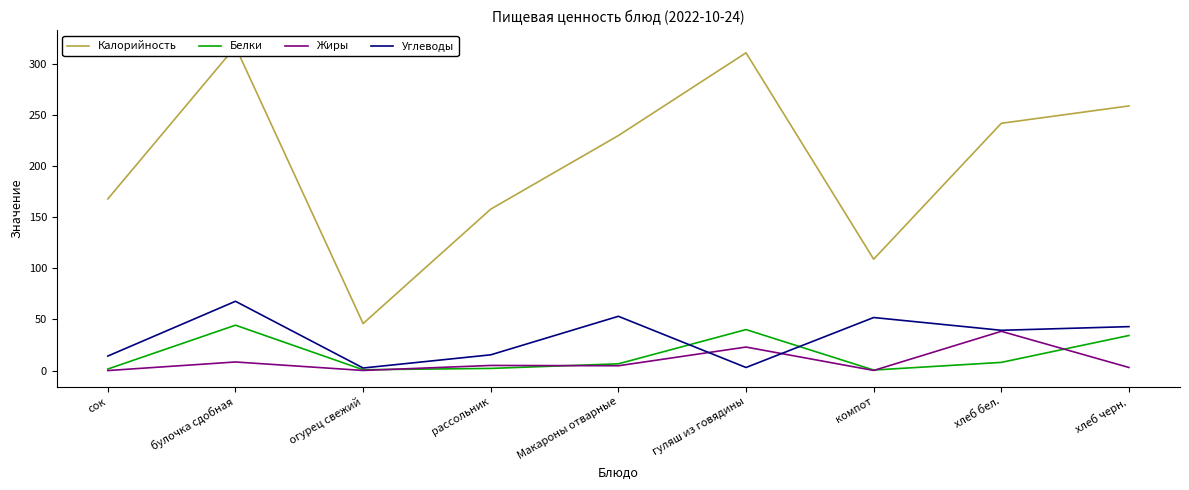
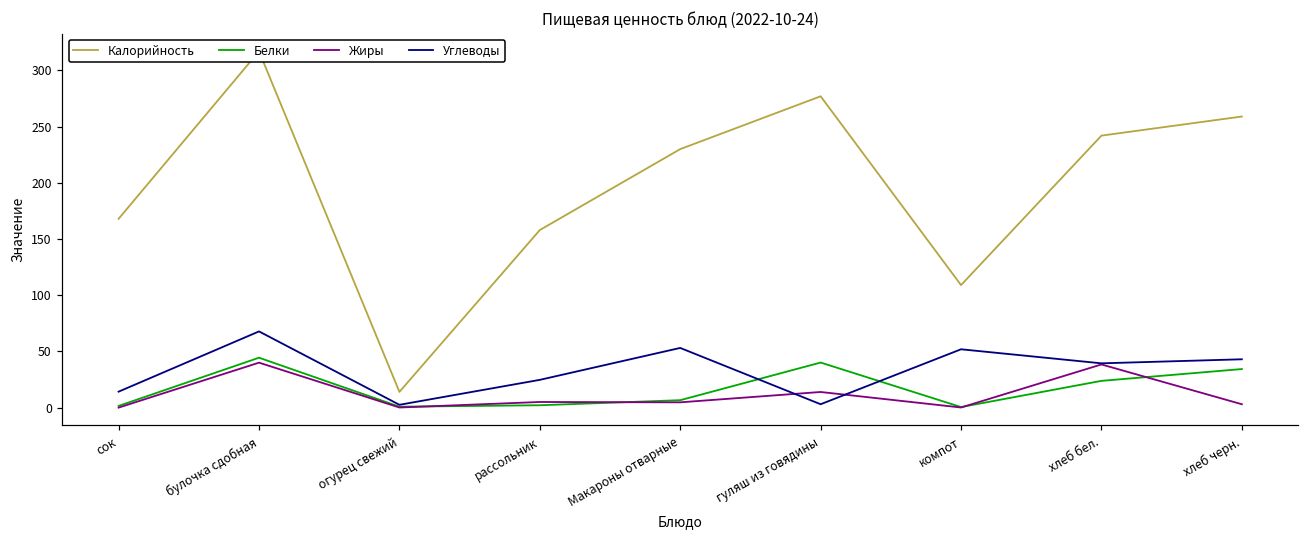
Жиры, булочка сдобная: 8 -> 40
Калорийность, огурец свежий: 46 -> 14
Углеводы, рассольник: 15 -> 25
Калорийность, гуляш из говядины: 311 -> 277
Жиры, гуляш из говядины: 23 -> 14
Белки, хлеб бел.: 8 -> 24
